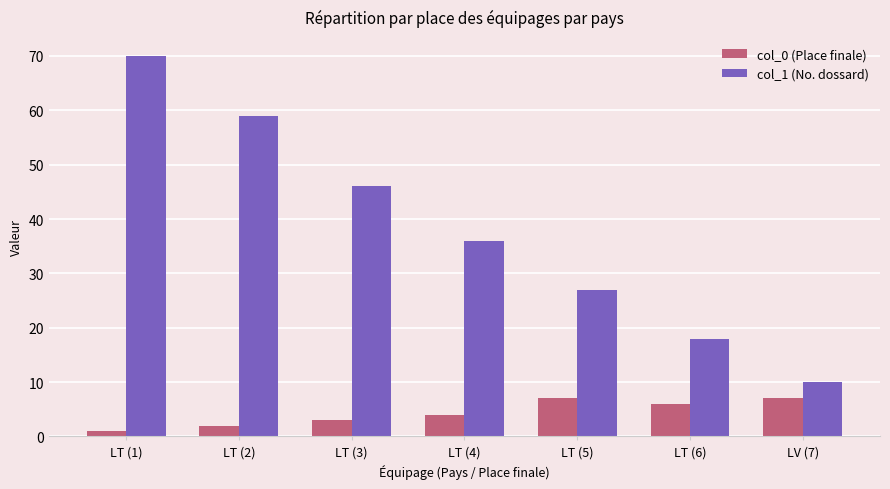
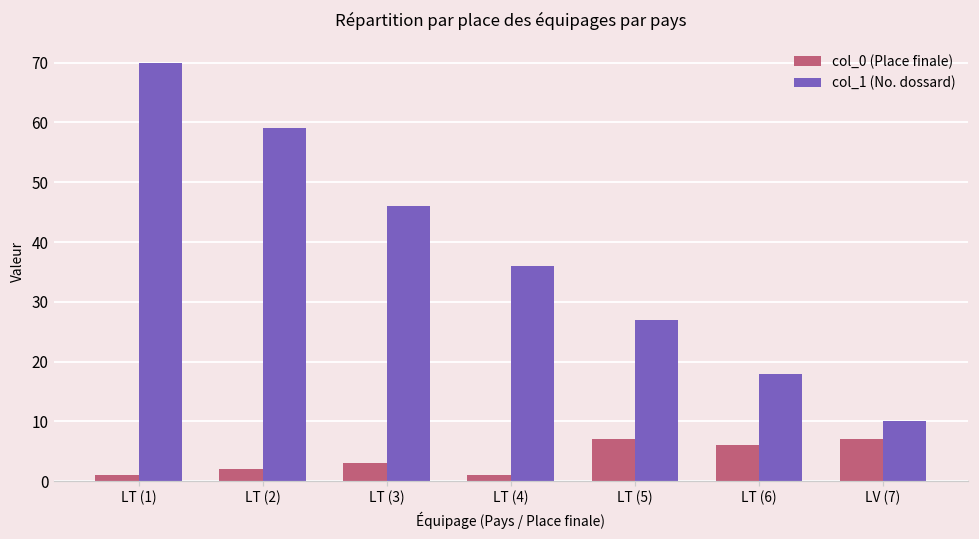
col_0 (Place finale), LT (4): 4 -> 1
